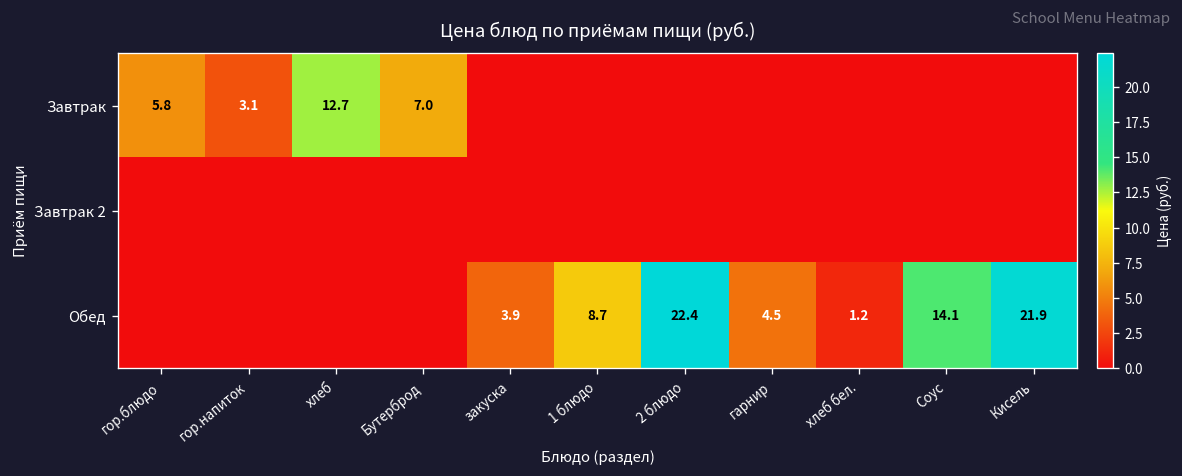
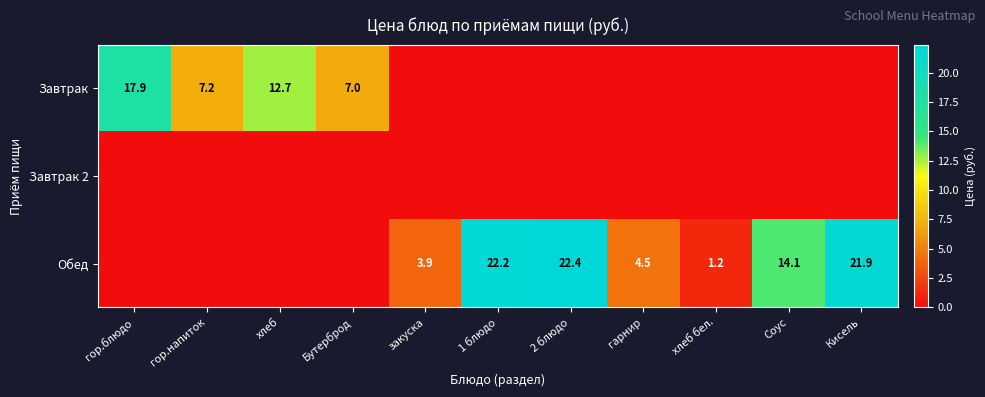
Завтрак, гор.блюдо: 5.8 -> 17.9
Завтрак, гор.напиток: 3.1 -> 7.2
Обед, 1 блюдо: 8.7 -> 22.2
